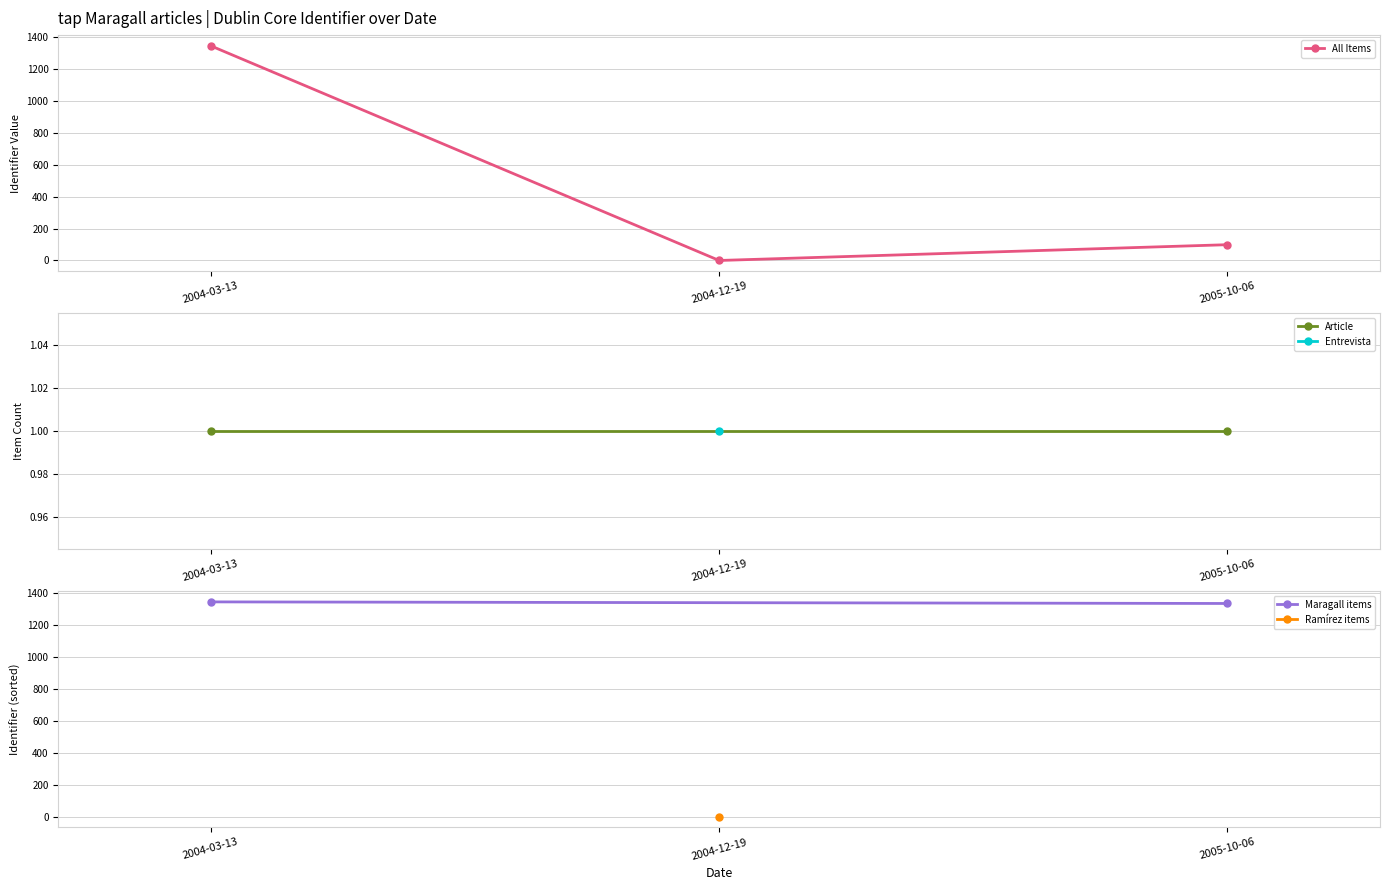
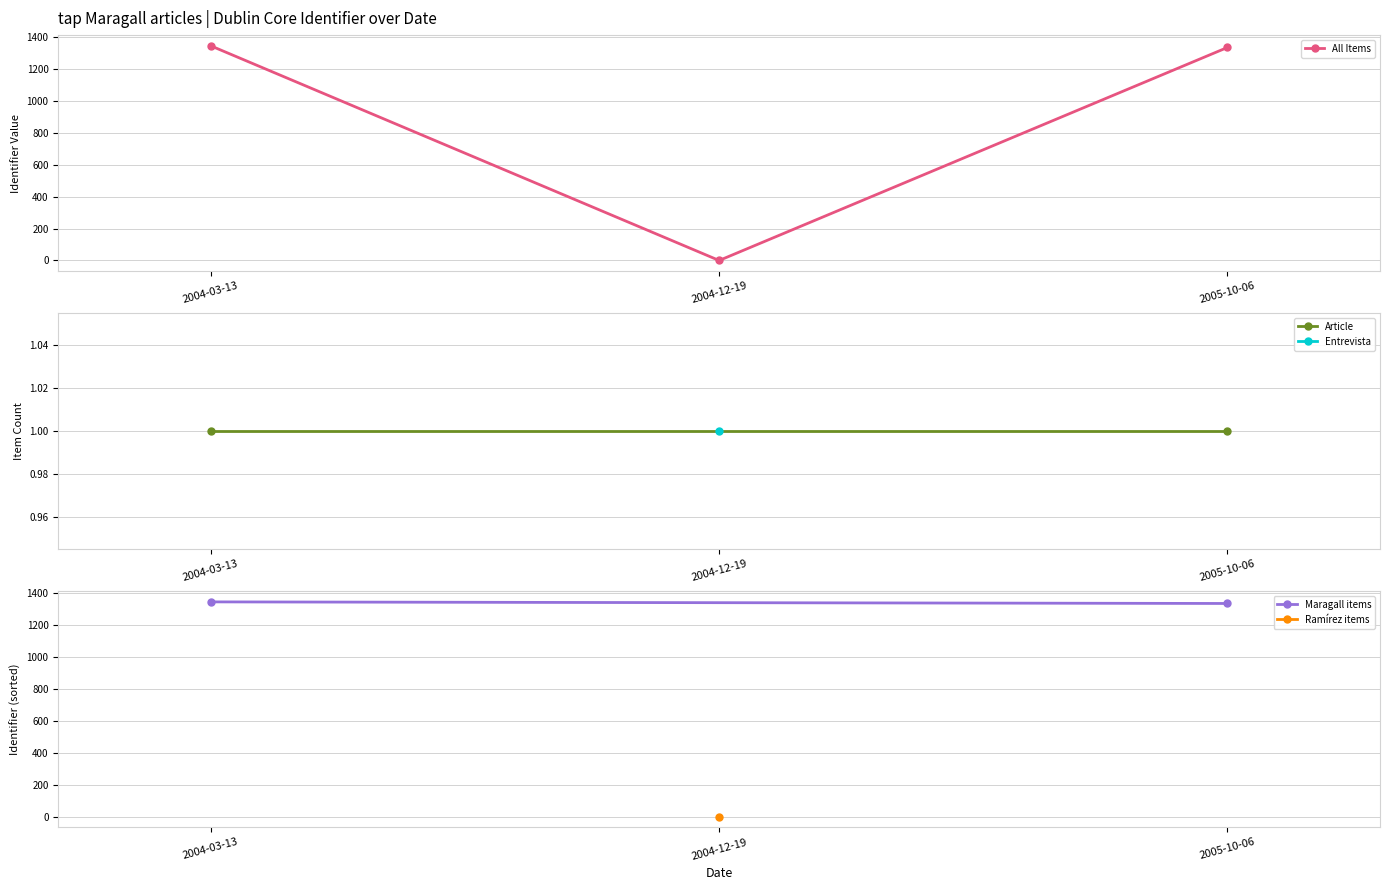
tap Maragall articles | Dublin Core Identifier over Date, 2005-10-06: 100 -> 1340
